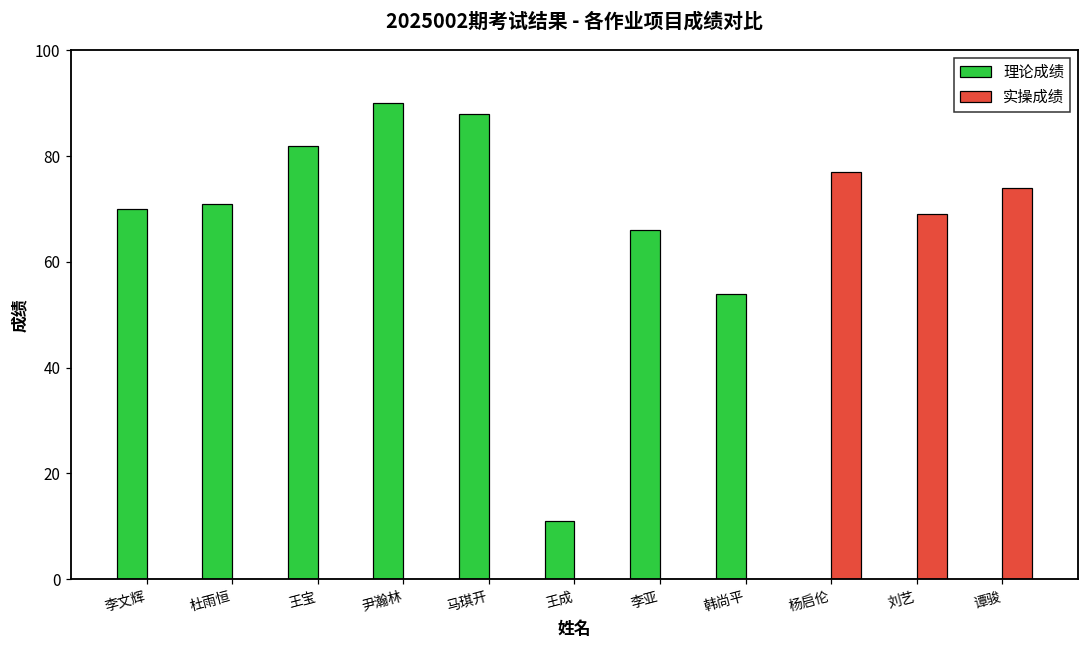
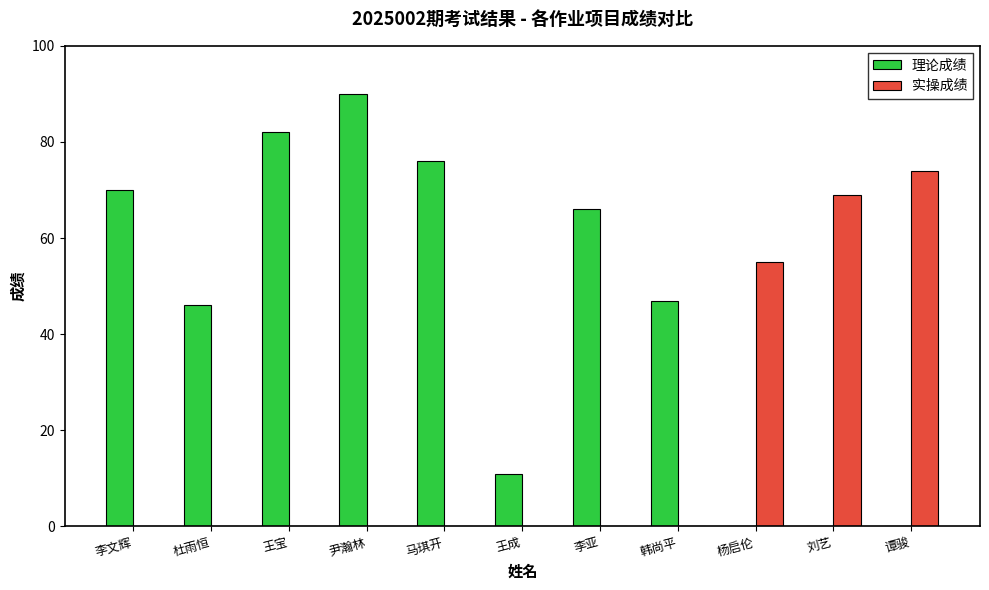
理论成绩, 杜雨恒: 71 -> 46
理论成绩, 马琪开: 88 -> 76
理论成绩, 韩尚平: 54 -> 47
实操成绩, 杨启伦: 77 -> 55
